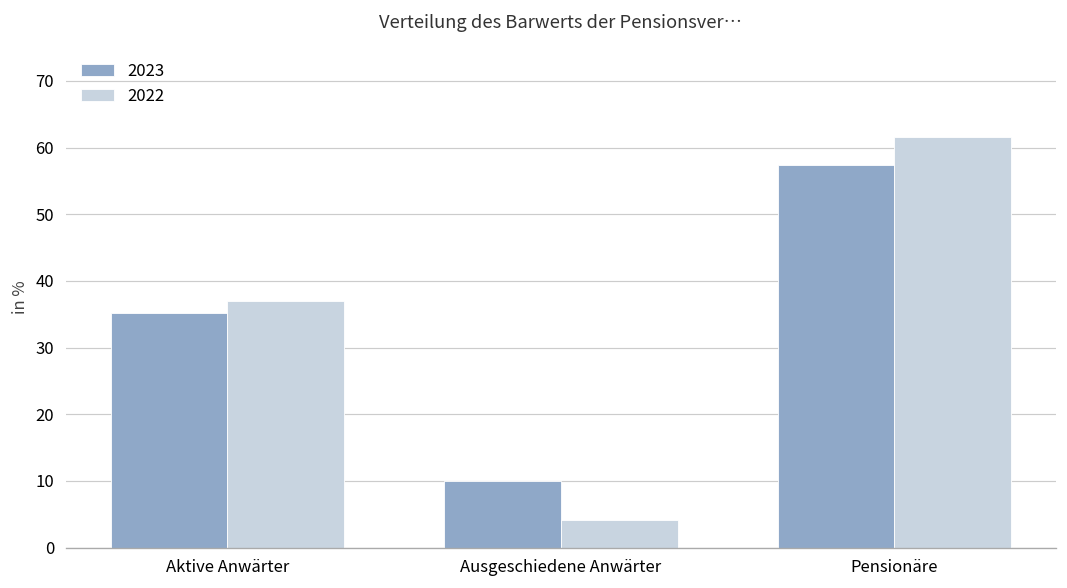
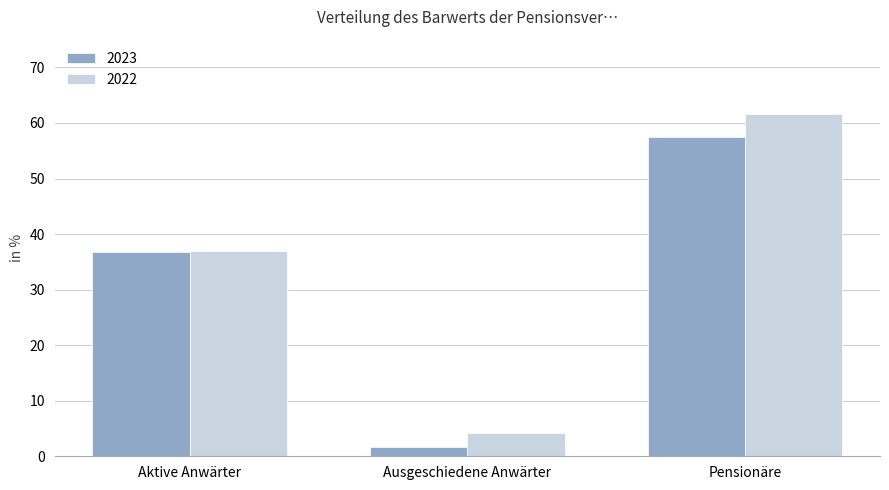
2023, Aktive Anwärter: 35 -> 37
2023, Ausgeschiedene Anwärter: 10 -> 2
